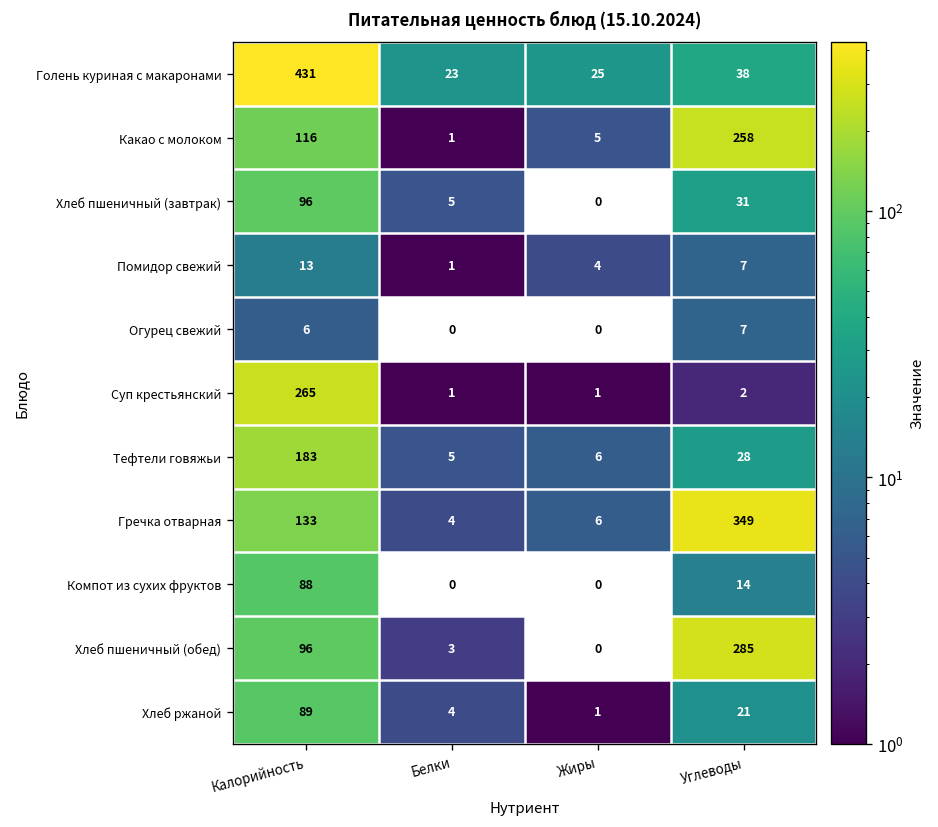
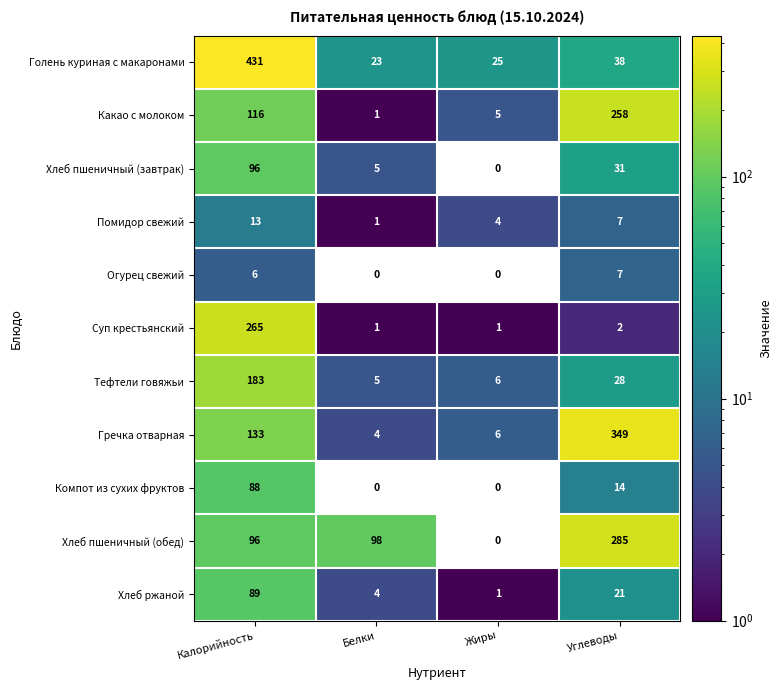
Хлеб пшеничный (обед), Белки: 3 -> 98
